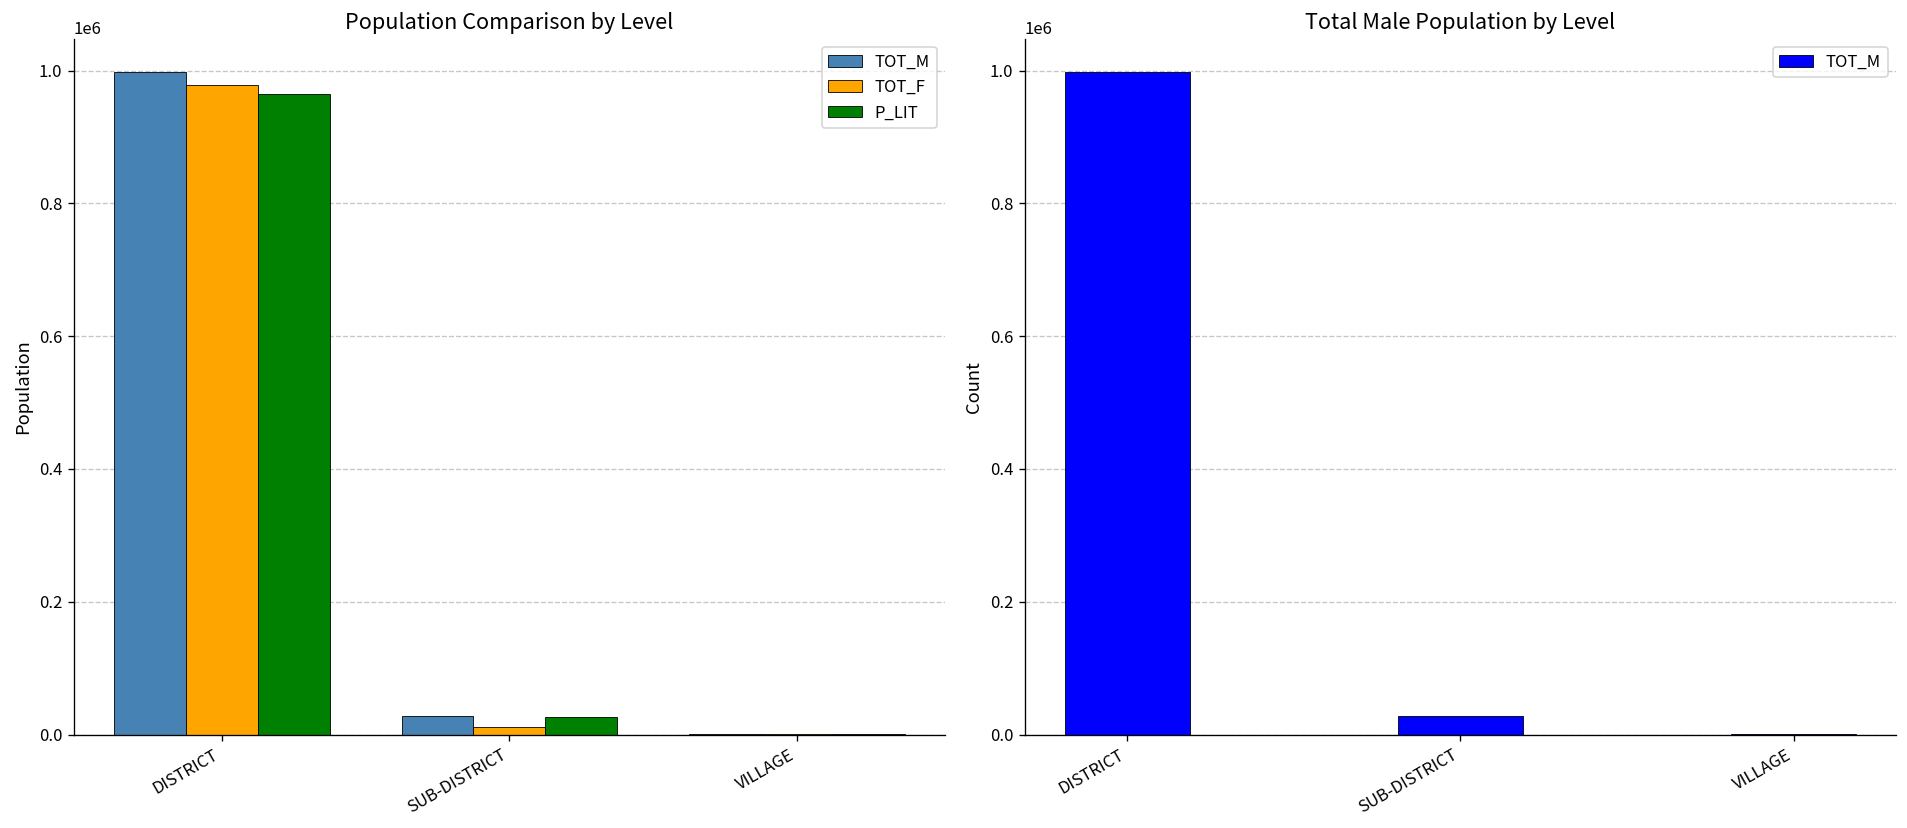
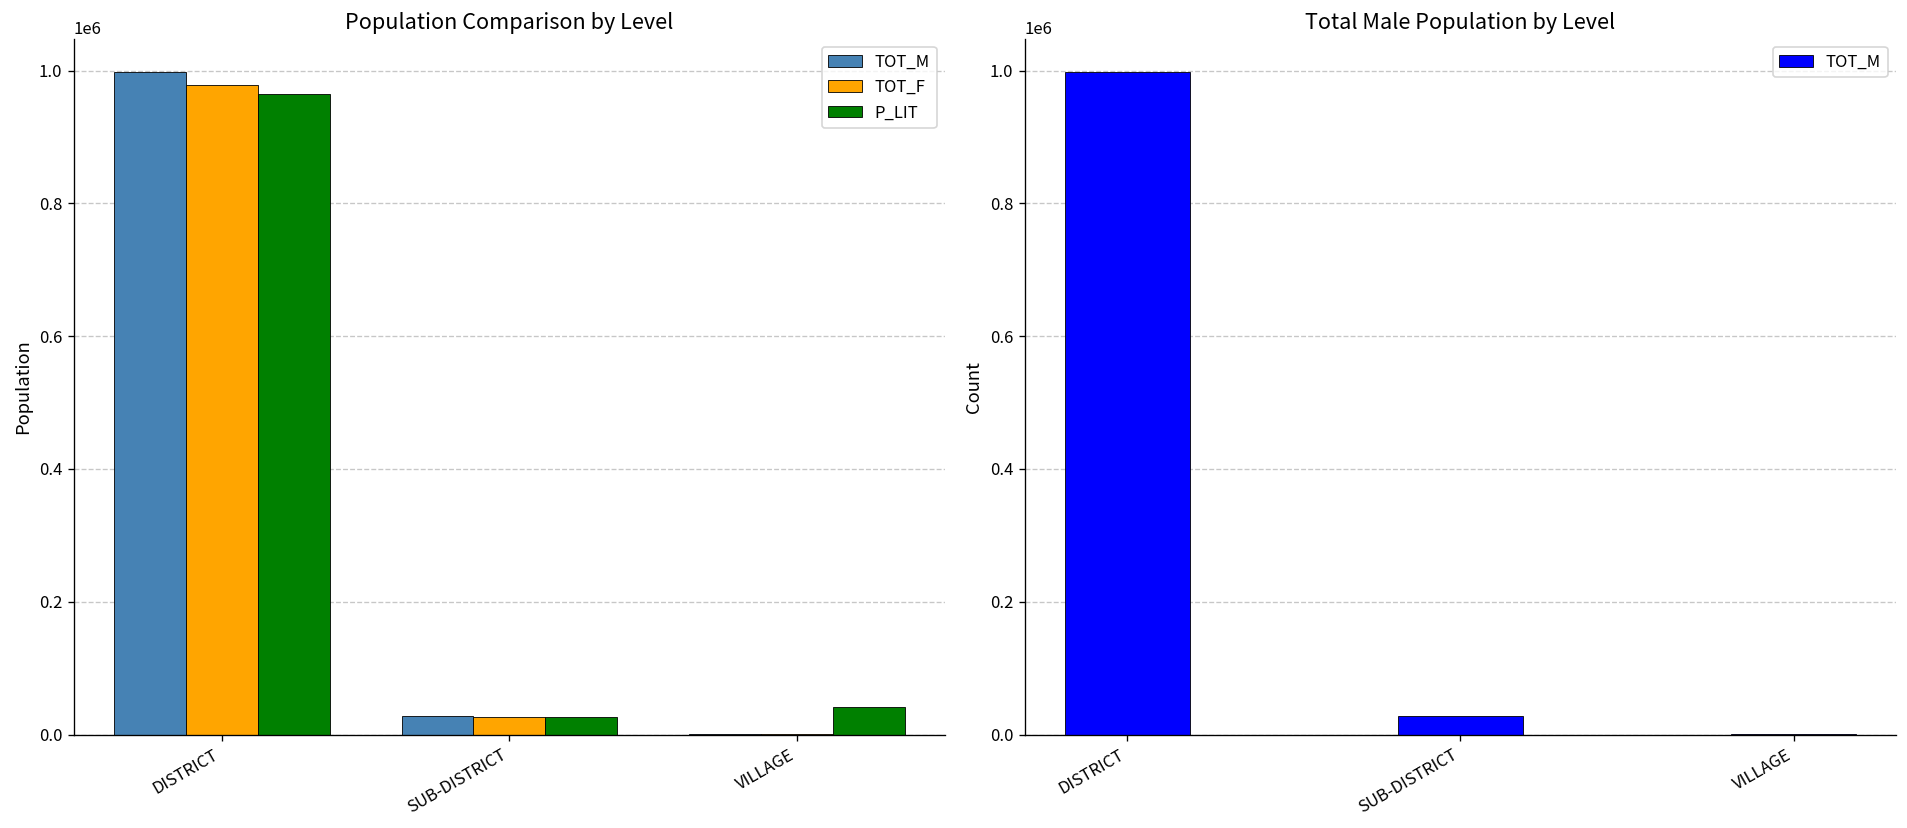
Population Comparison by Level, TOT_F, SUB-DISTRICT: 10000 -> 30000
Population Comparison by Level, P_LIT, VILLAGE: 0 -> 40000
